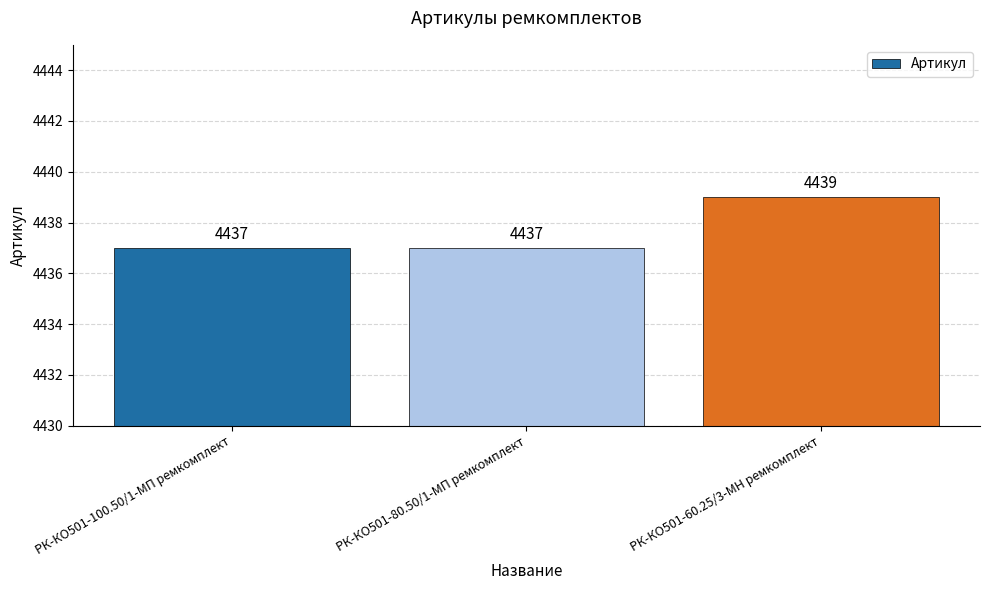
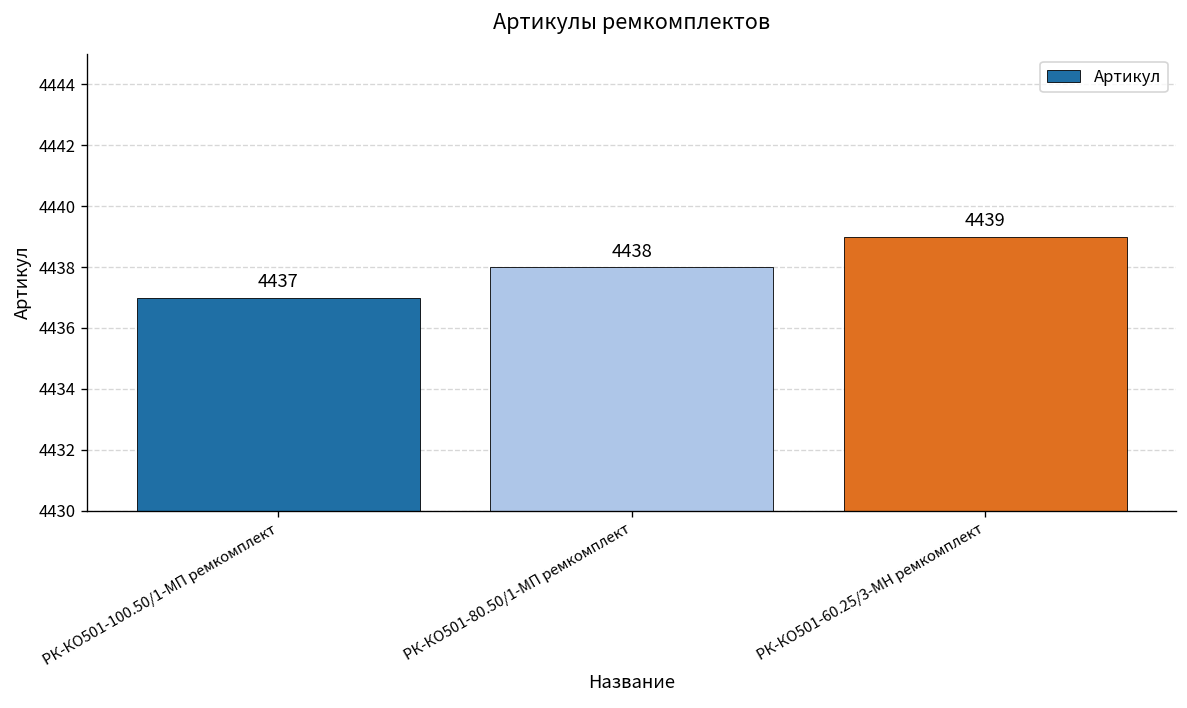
РК-КО501-80.50/1-МП ремкомплект: 4437 -> 4438
